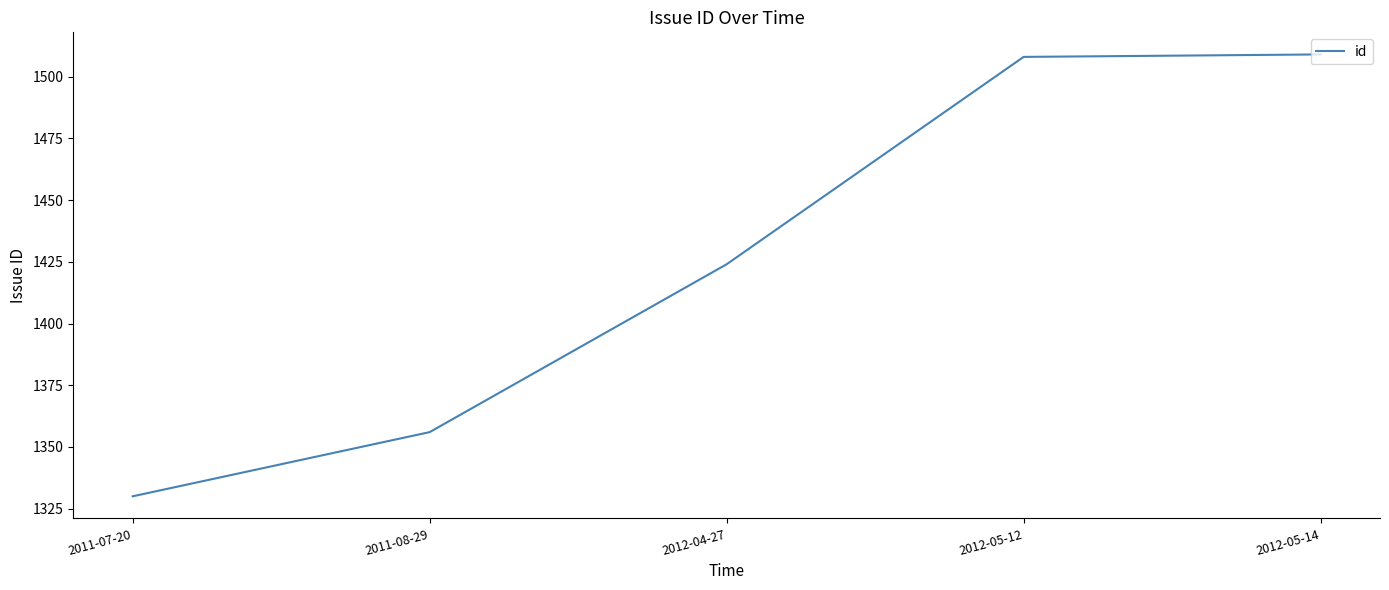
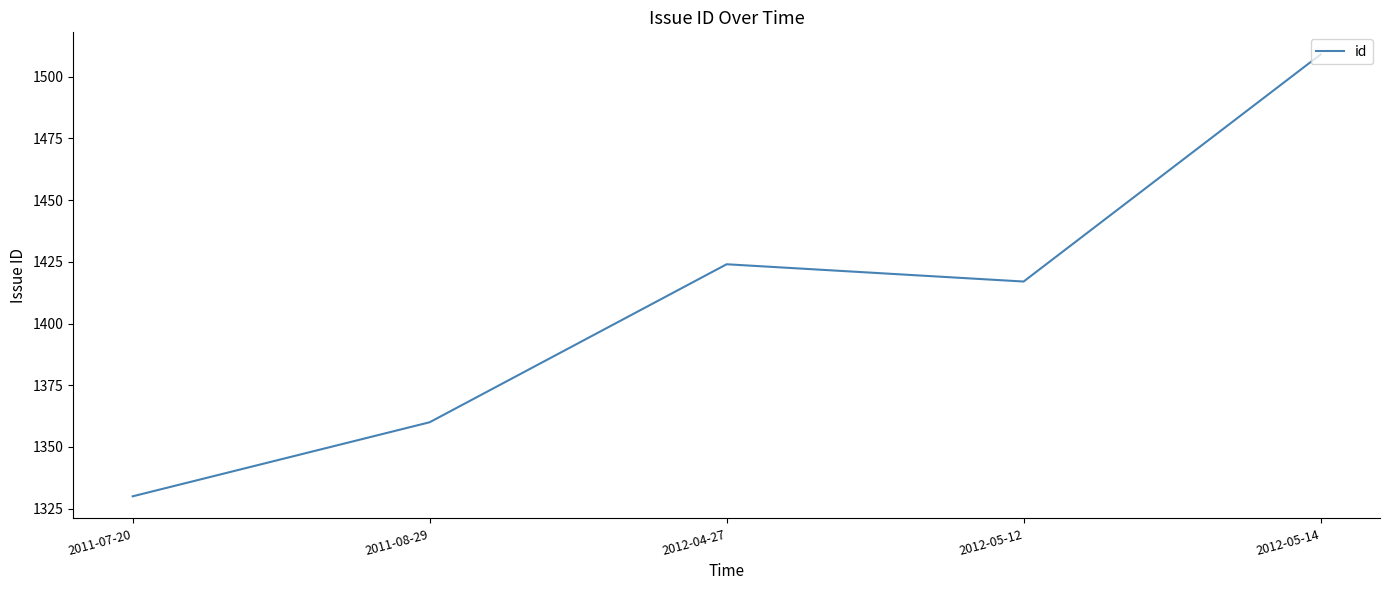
2011-08-29: 1356 -> 1360
2012-05-12: 1508 -> 1417
